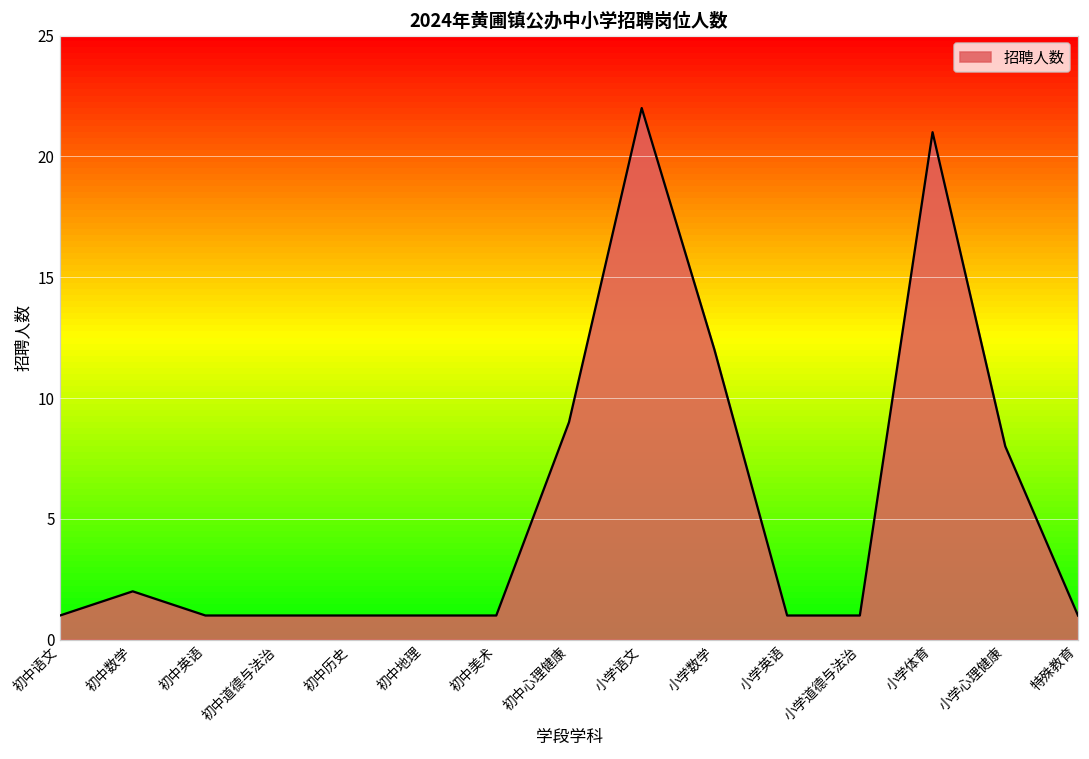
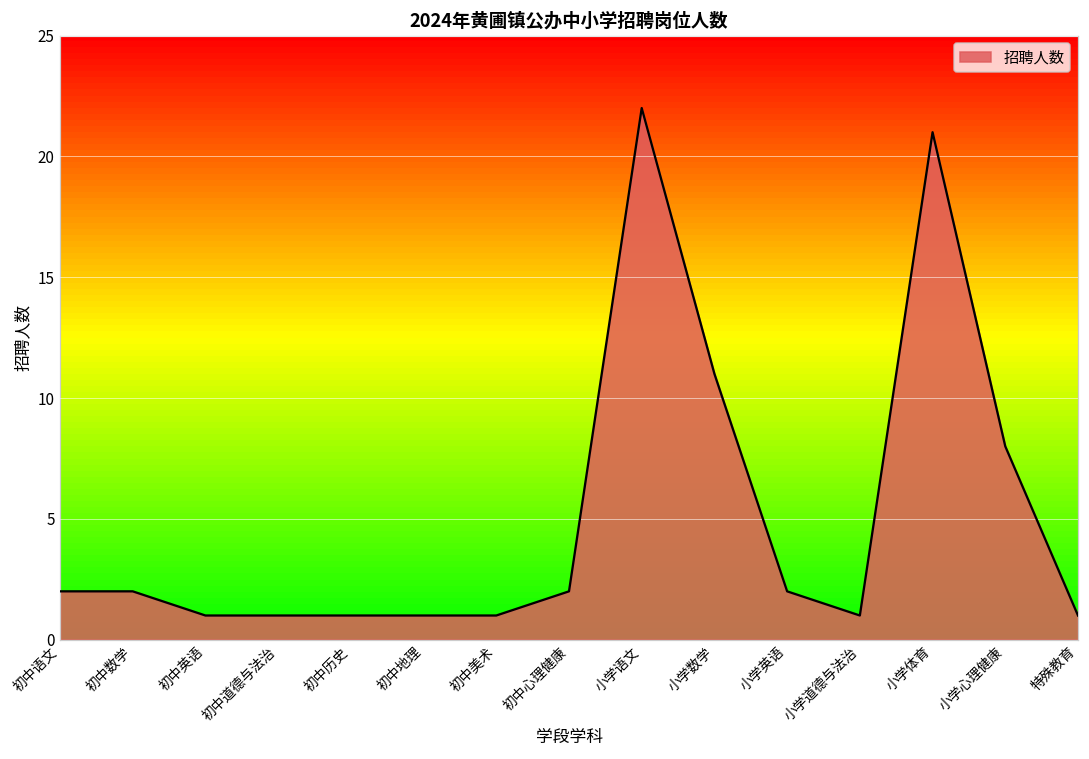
初中语文: 1 -> 2
初中心理健康: 9 -> 2
小学数学: 12 -> 11
小学英语: 1 -> 2
